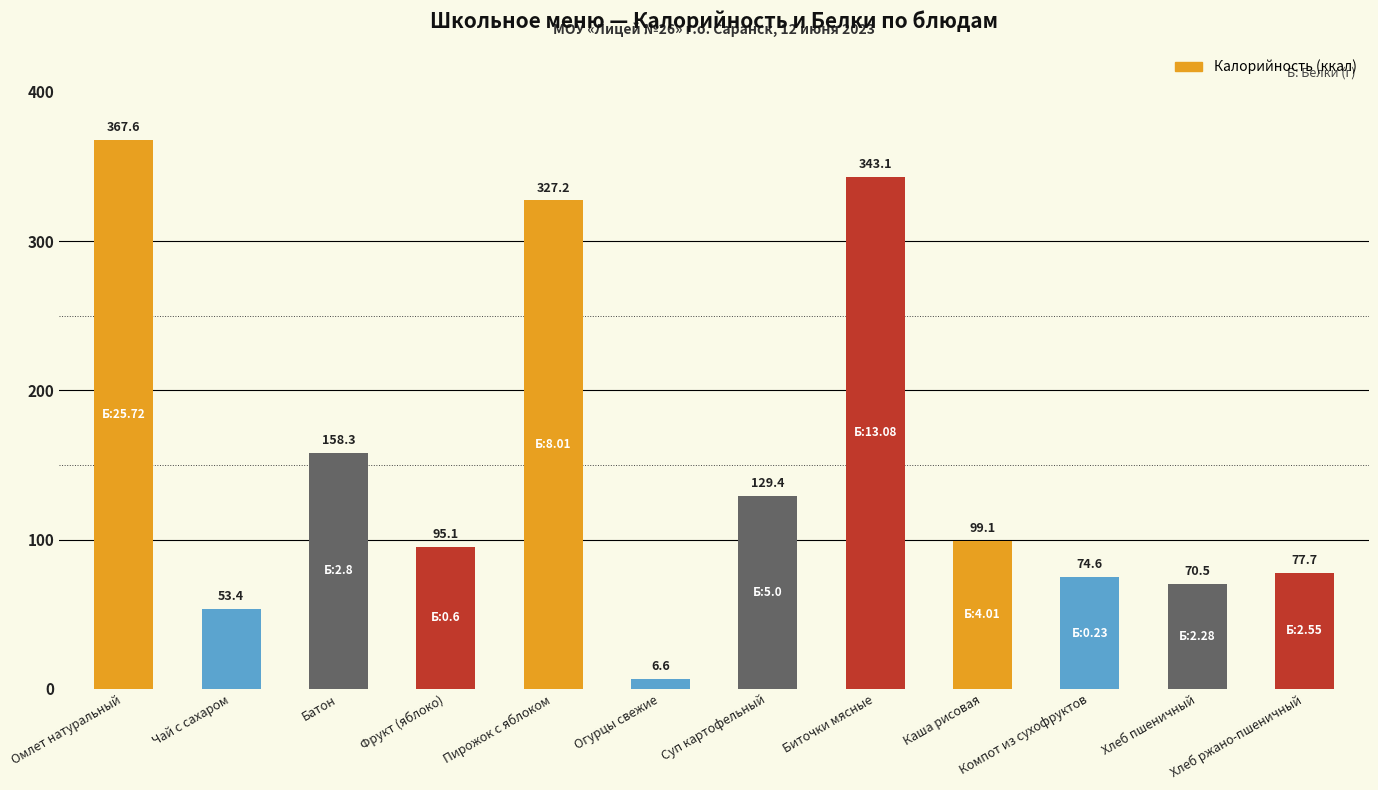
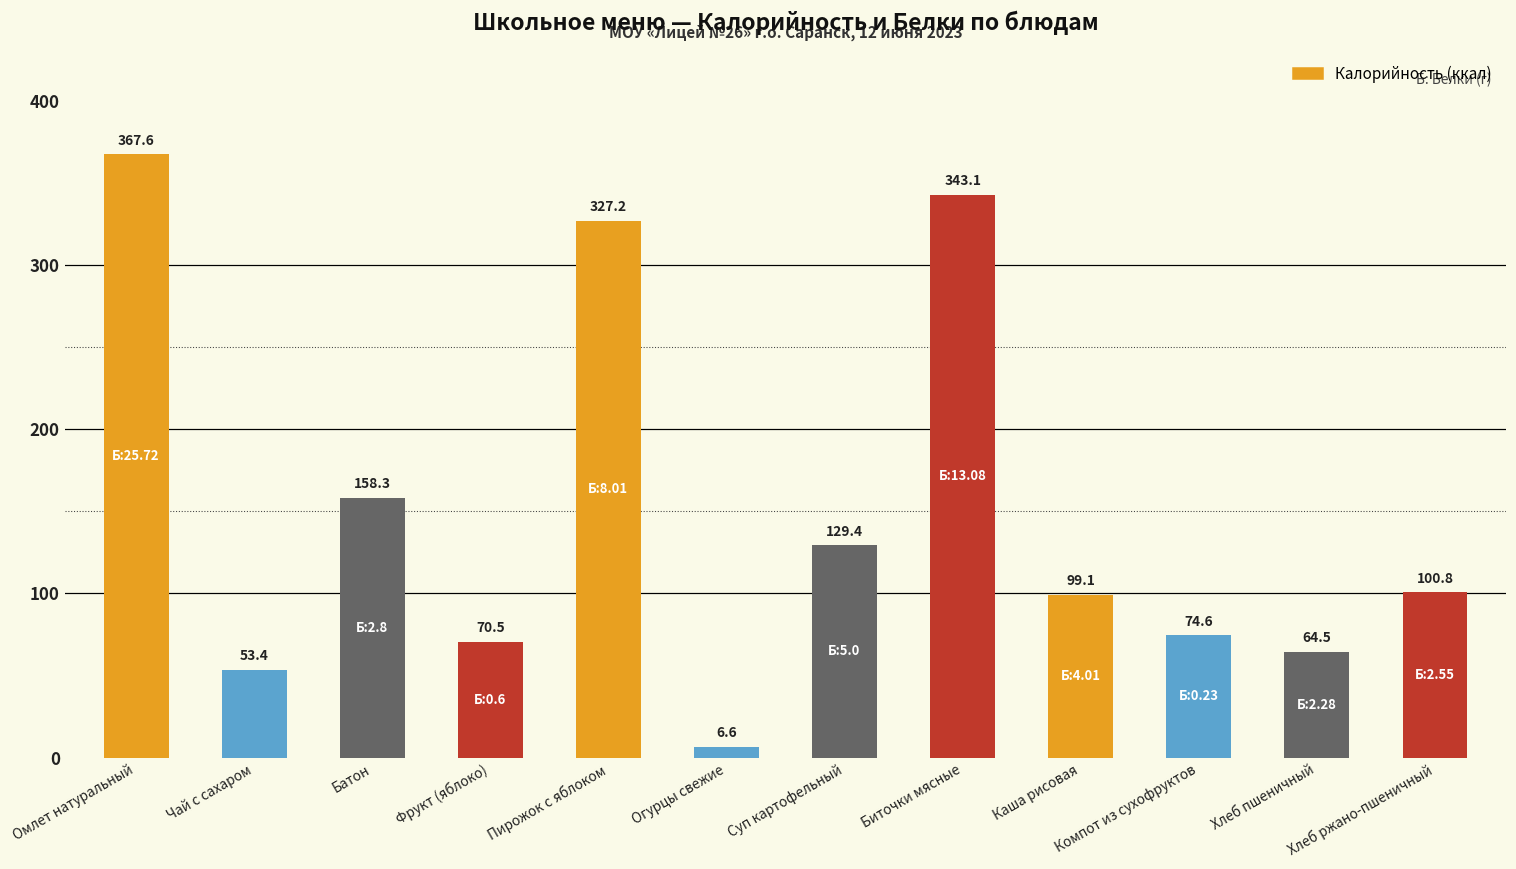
Фрукт (яблоко): 95.1 -> 70.5
Хлеб пшеничный: 70.5 -> 64.5
Хлеб ржано-пшеничный: 77.7 -> 100.8
